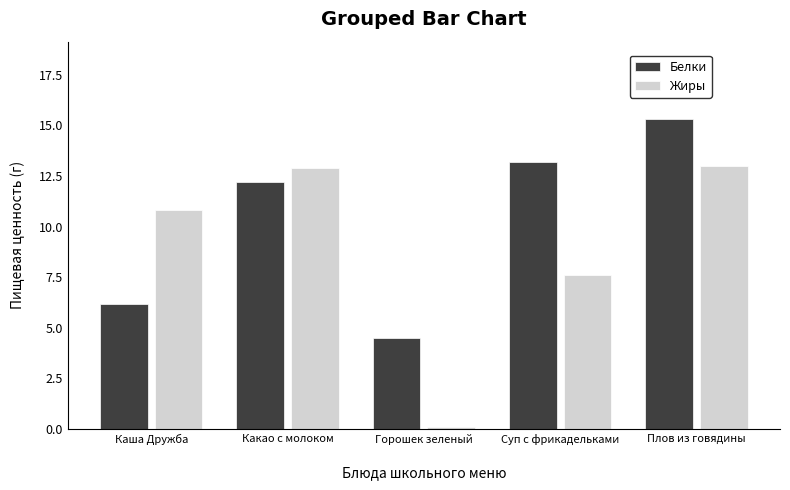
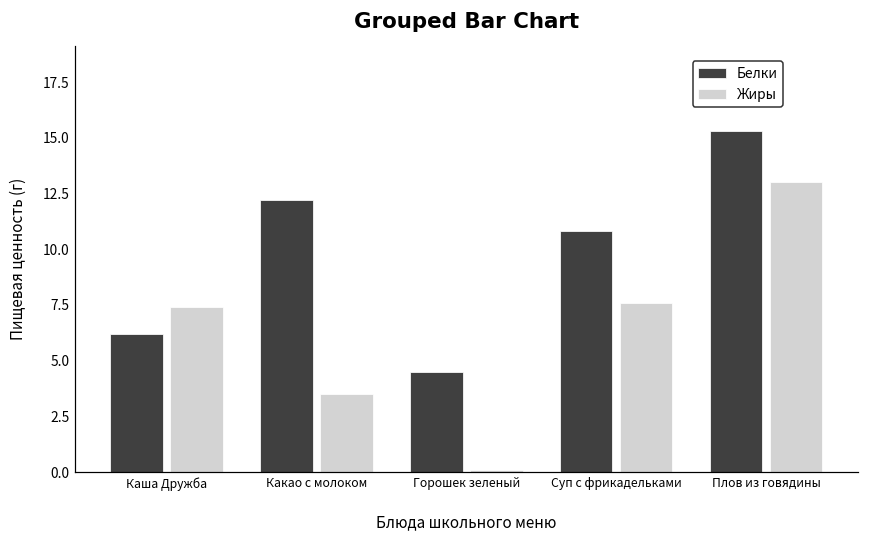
Жиры, Каша Дружба: 10.8 -> 7.4
Жиры, Какао с молоком: 12.9 -> 3.5
Белки, Суп с фрикадельками: 13.2 -> 10.8
